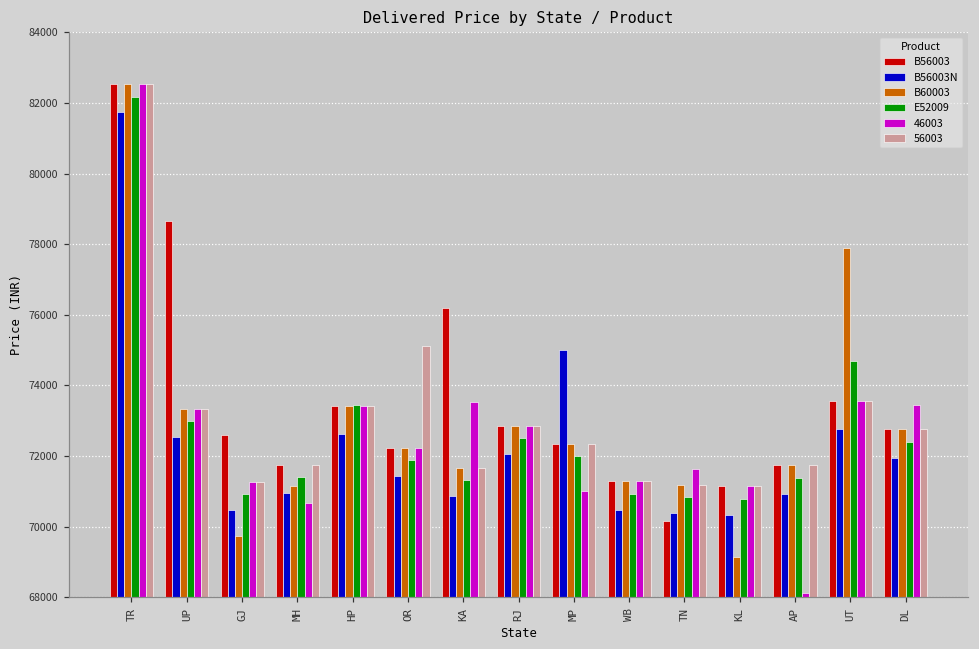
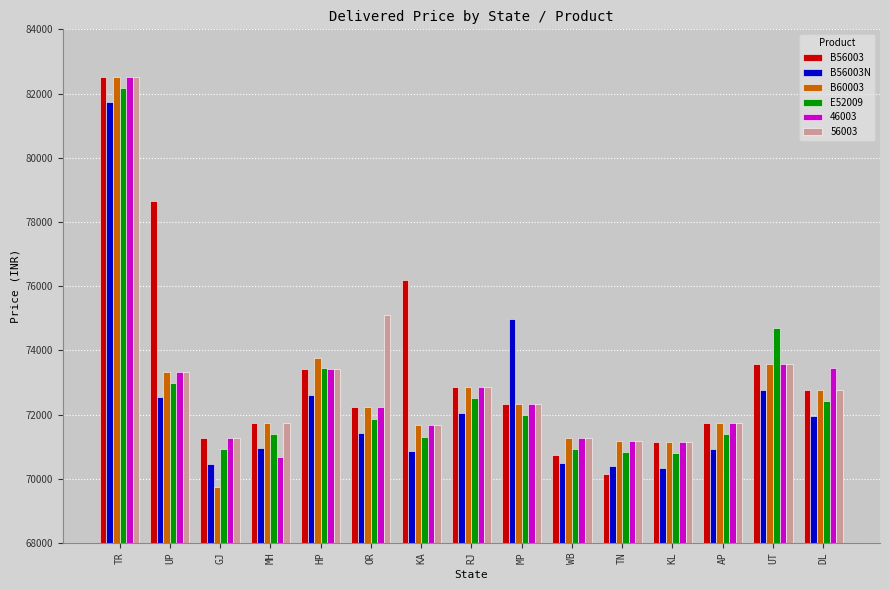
B56003, GJ: 72600 -> 71300
B60003, MH: 71100 -> 71700
B60003, HP: 73400 -> 73800
46003, KA: 73500 -> 71700
46003, MP: 71000 -> 72300
B56003, WB: 71300 -> 70700
46003, TN: 71600 -> 71200
B60003, KL: 69100 -> 71100
46003, AP: 68100 -> 71700
B60003, UT: 77900 -> 73600
